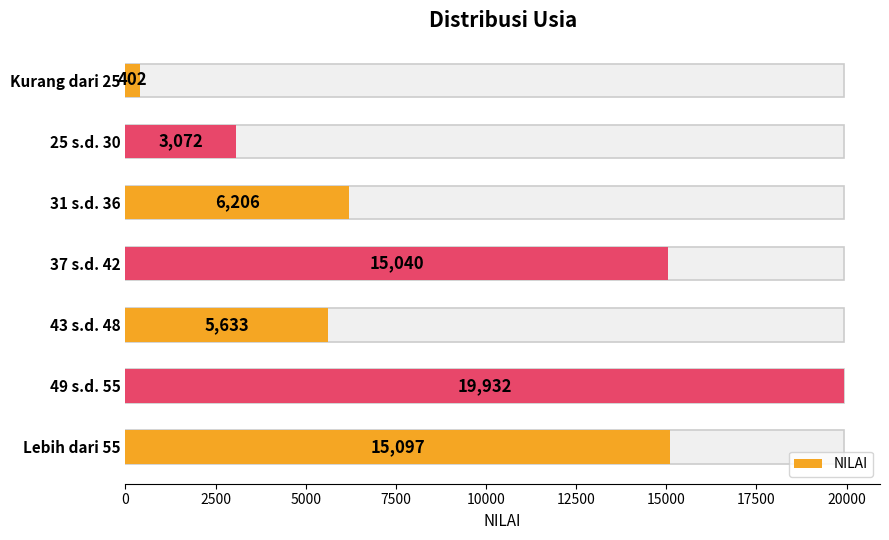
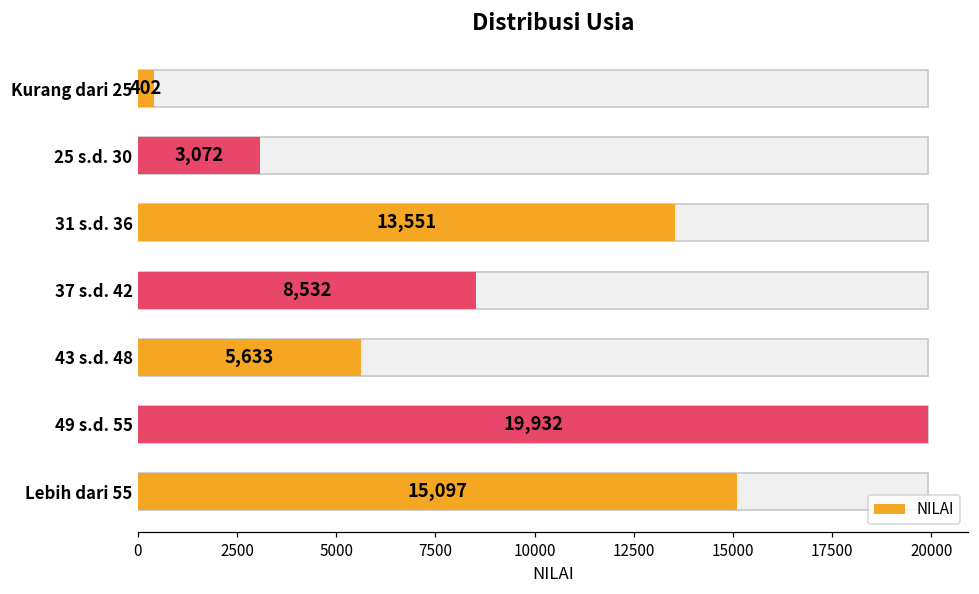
NILAI, 31 s.d. 36: 6,206 -> 13,551
NILAI, 37 s.d. 42: 15,040 -> 8,532
